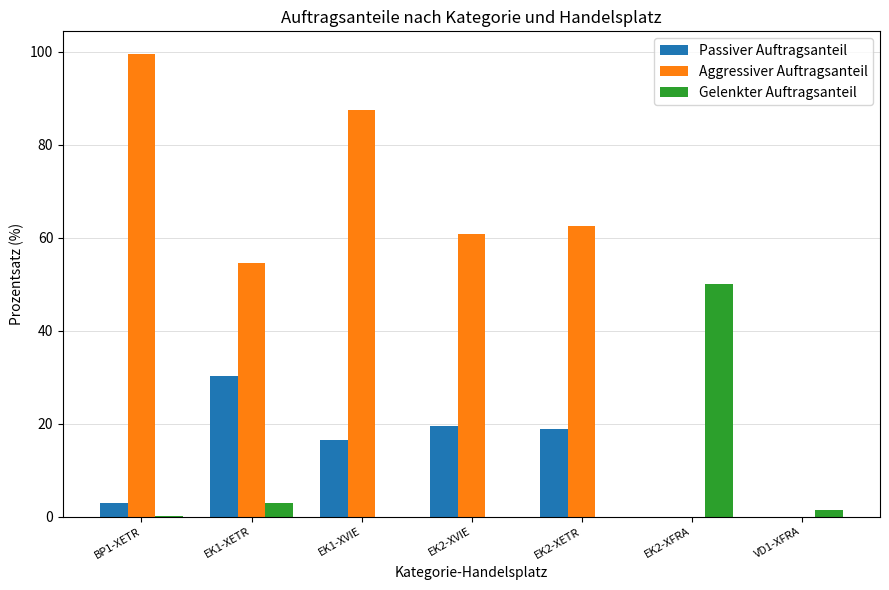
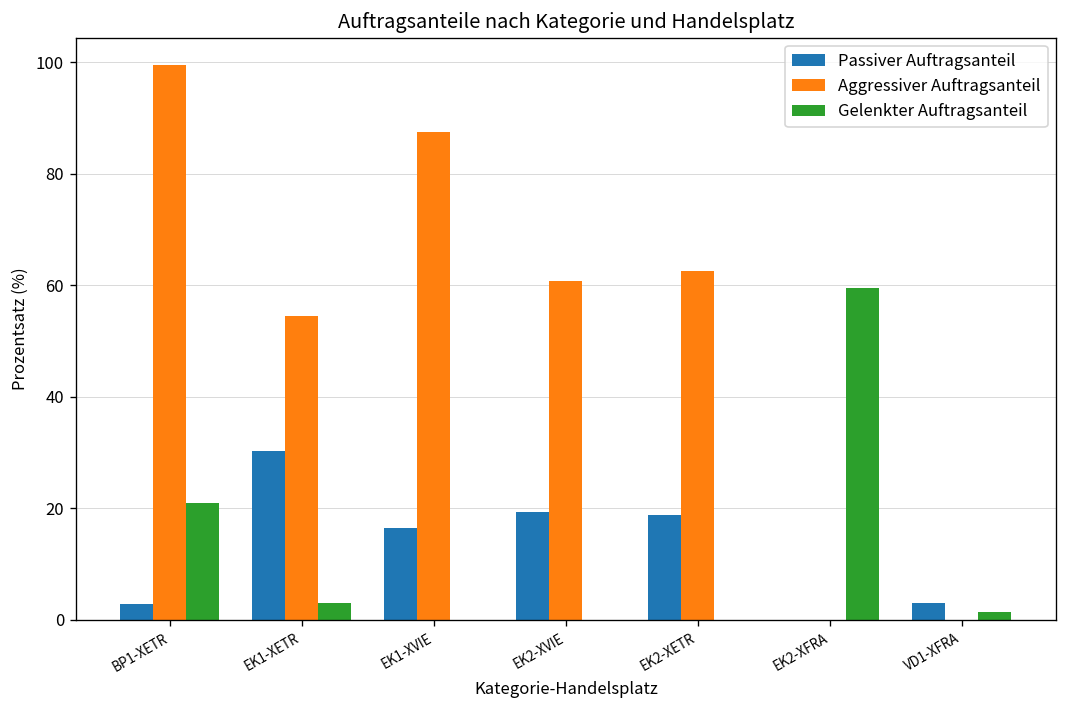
Gelenkter Auftragsanteil, BP1-XETR: 0 -> 21
Gelenkter Auftragsanteil, EK2-XFRA: 50 -> 60
Passiver Auftragsanteil, VD1-XFRA: 0 -> 3
